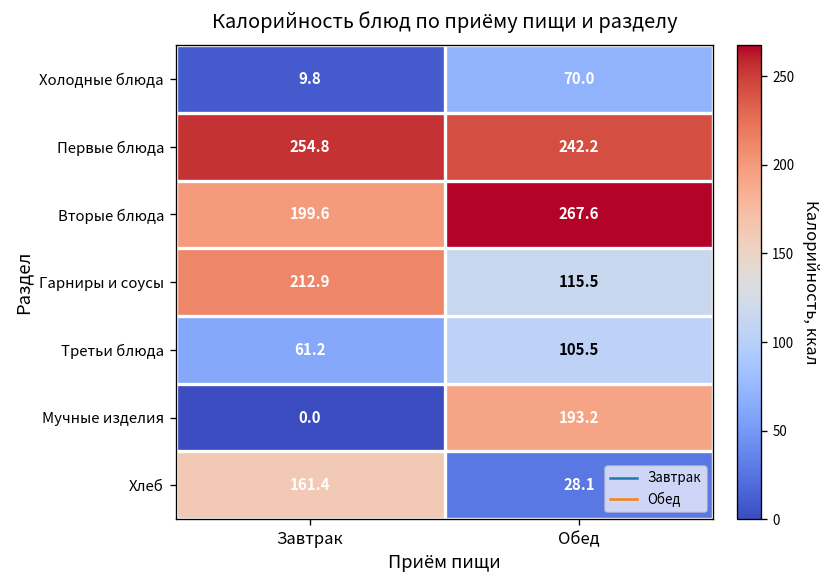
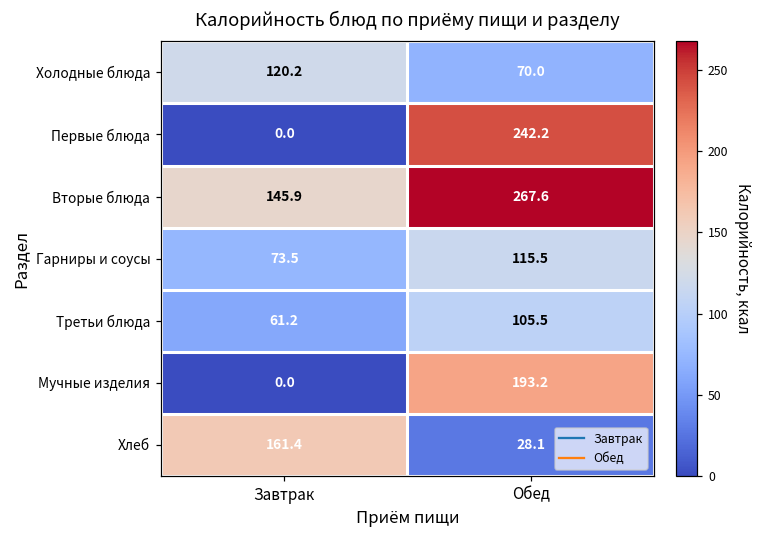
Холодные блюда, Завтрак: 9.8 -> 120.2
Первые блюда, Завтрак: 254.8 -> 0.0
Вторые блюда, Завтрак: 199.6 -> 145.9
Гарниры и соусы, Завтрак: 212.9 -> 73.5
